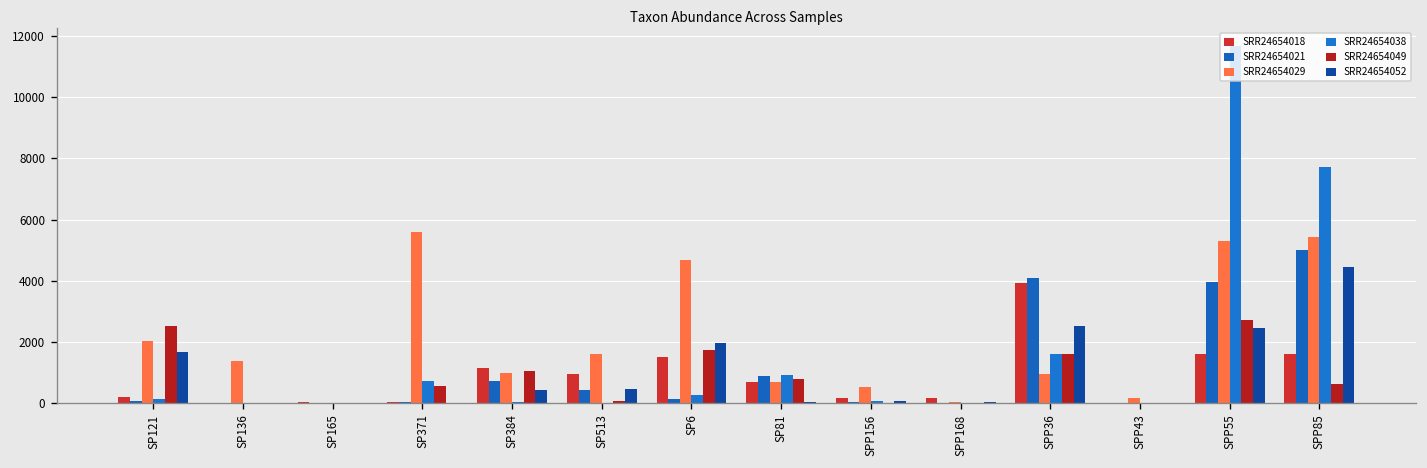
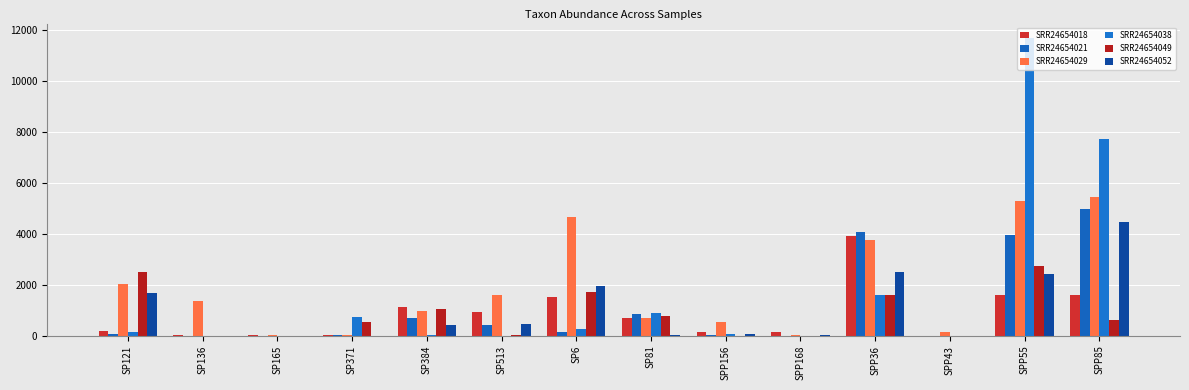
SRR24654029, SP371: 5600 -> 0
SRR24654029, SPP36: 1000 -> 3700
